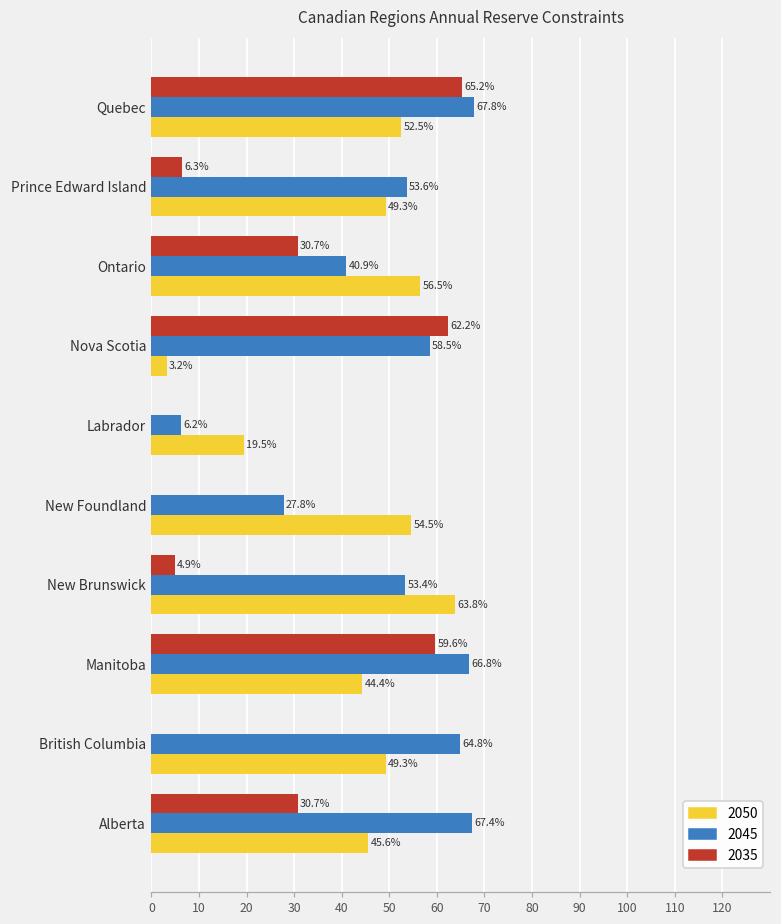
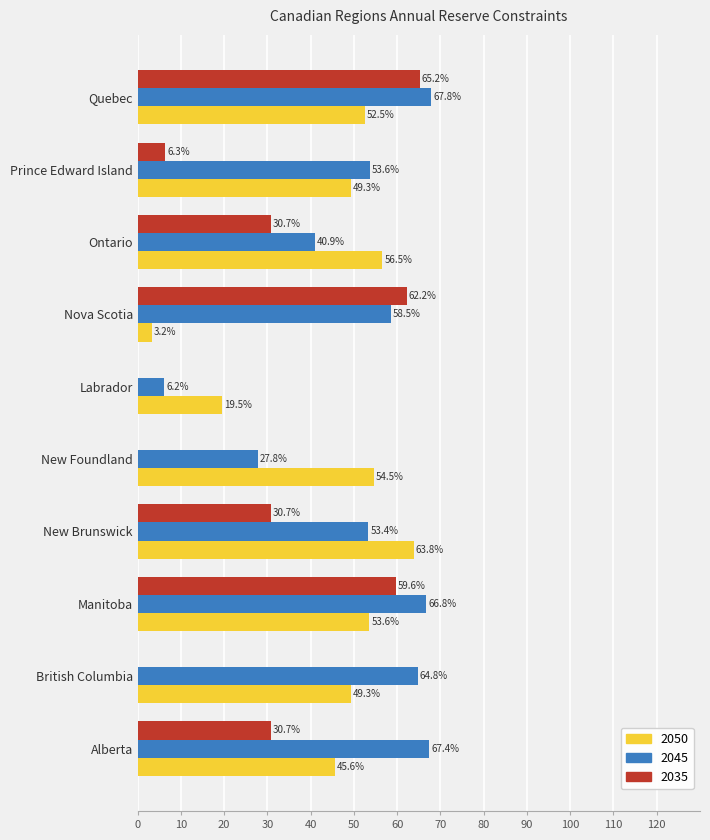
2035, New Brunswick: 4.9% -> 30.7%
2050, Manitoba: 44.4% -> 53.6%
